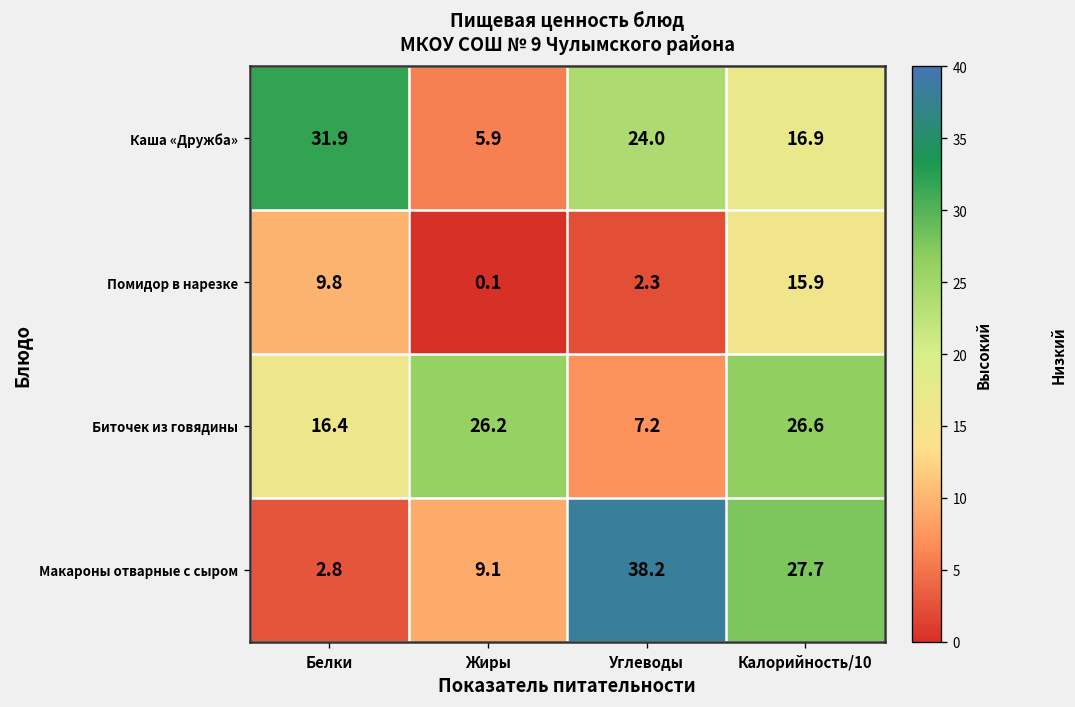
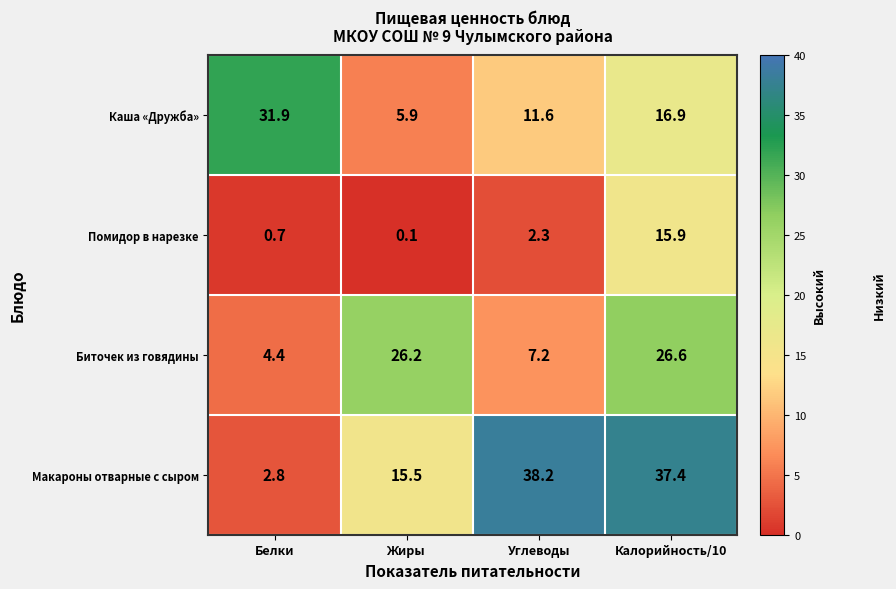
Каша «Дружба», Углеводы: 24.0 -> 11.6
Помидор в нарезке, Белки: 9.8 -> 0.7
Биточек из говядины, Белки: 16.4 -> 4.4
Макароны отварные с сыром, Жиры: 9.1 -> 15.5
Макароны отварные с сыром, Калорийность/10: 27.7 -> 37.4
